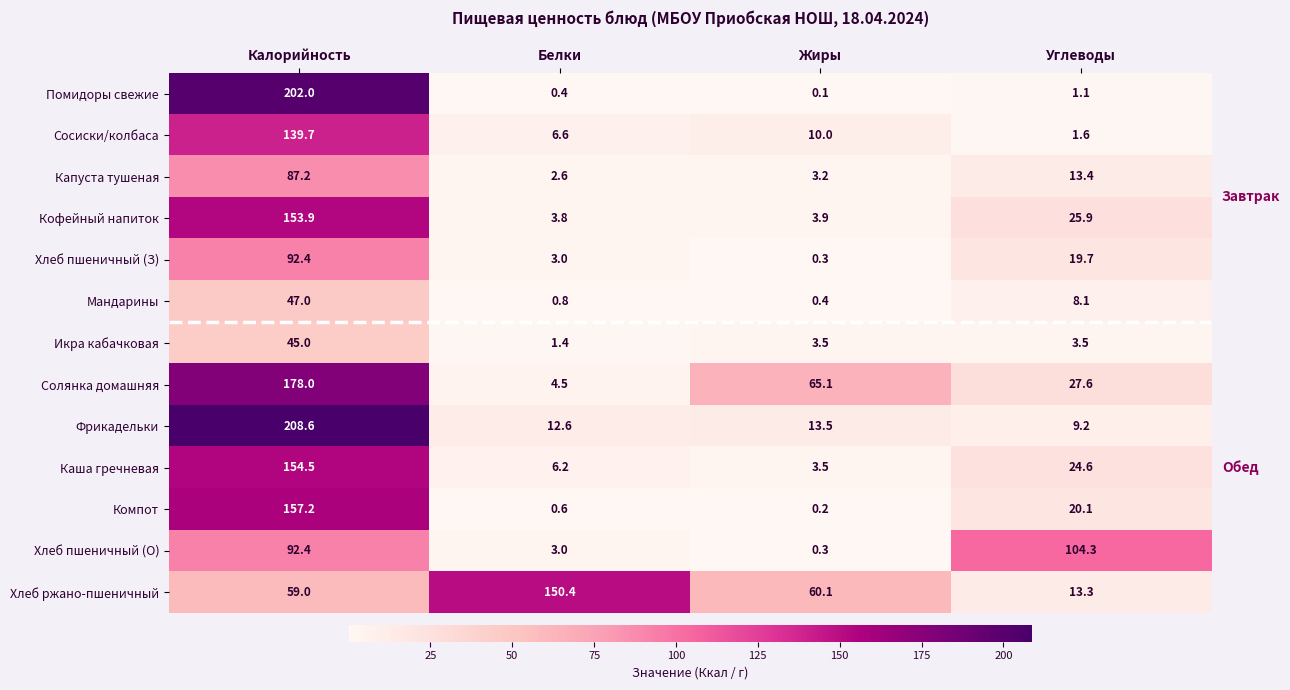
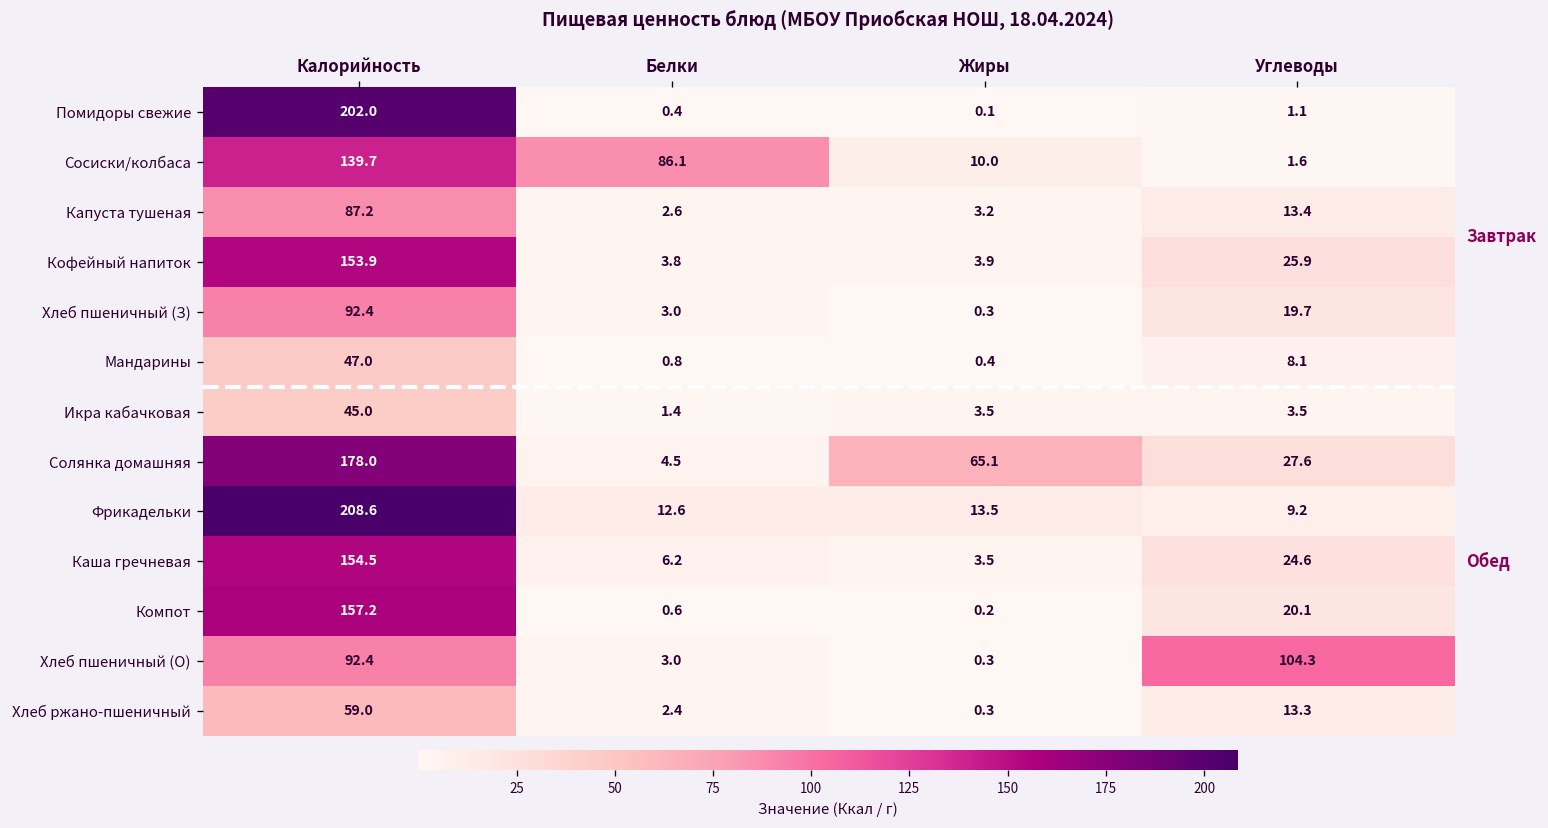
Сосиски/колбаса, Белки: 6.6 -> 86.1
Хлеб ржано-пшеничный, Белки: 150.4 -> 2.4
Хлеб ржано-пшеничный, Жиры: 60.1 -> 0.3
